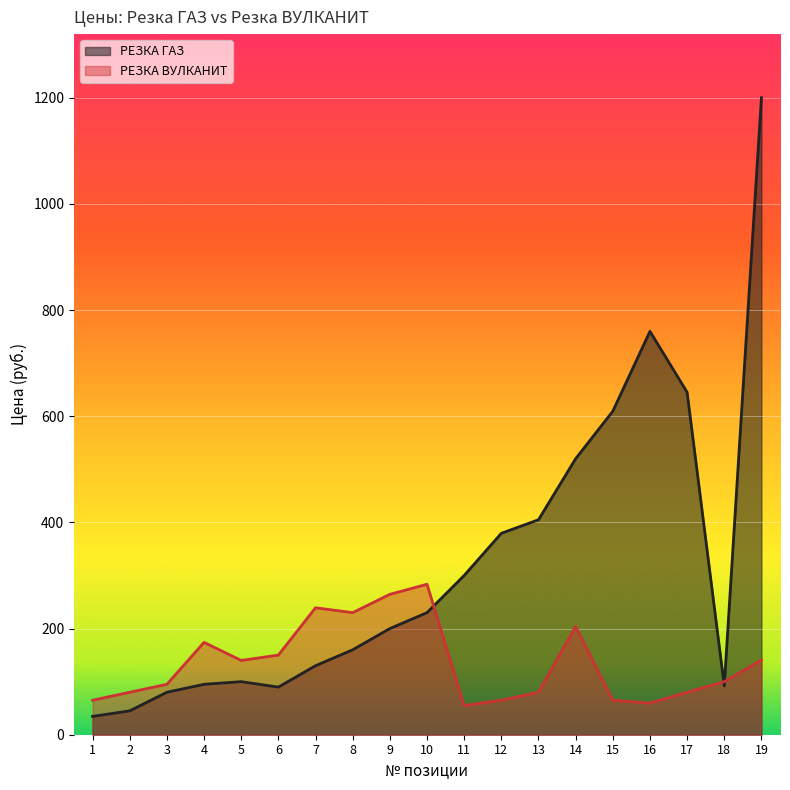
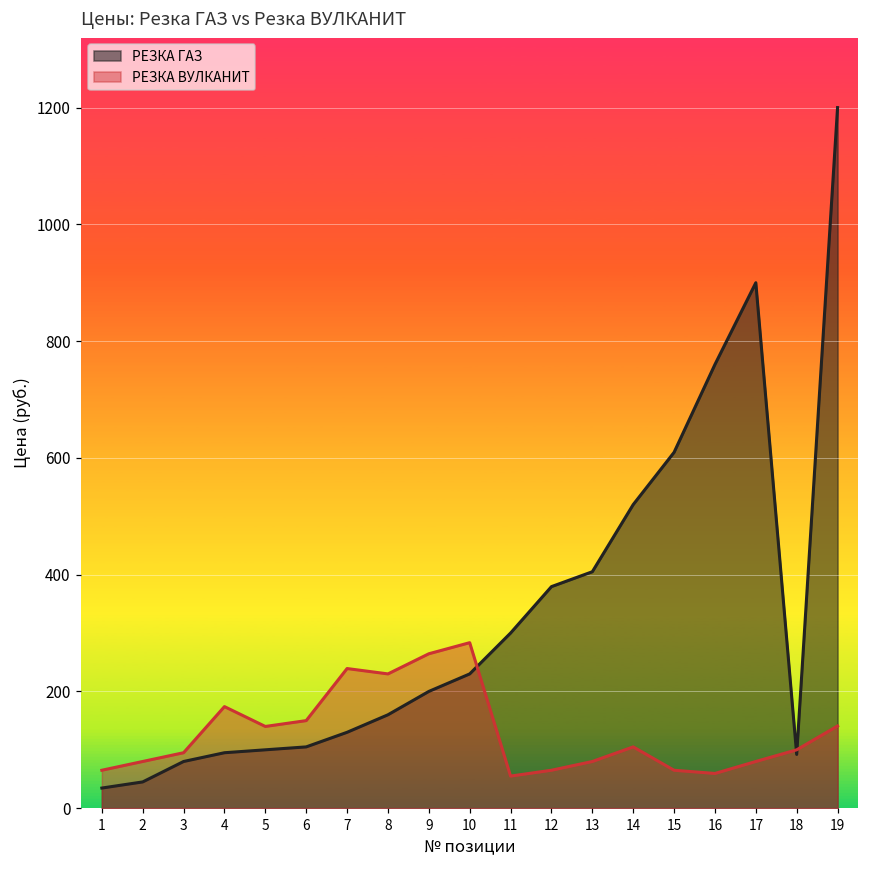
РЕЗКА ГАЗ, 6: 90 -> 110
РЕЗКА ВУЛКАНИТ, 14: 200 -> 110
РЕЗКА ГАЗ, 17: 650 -> 900
